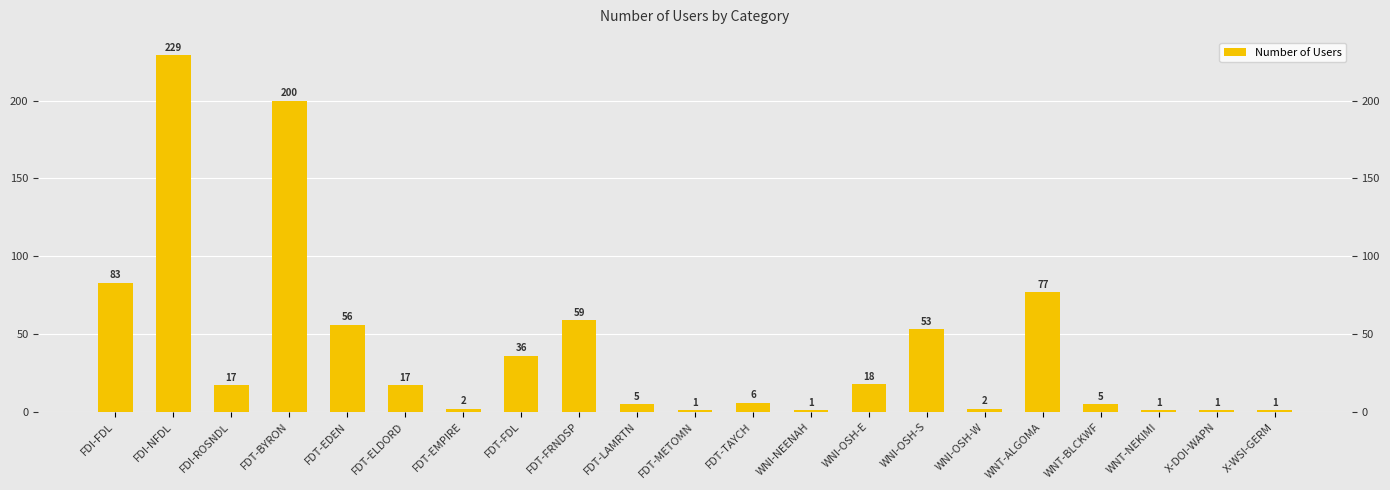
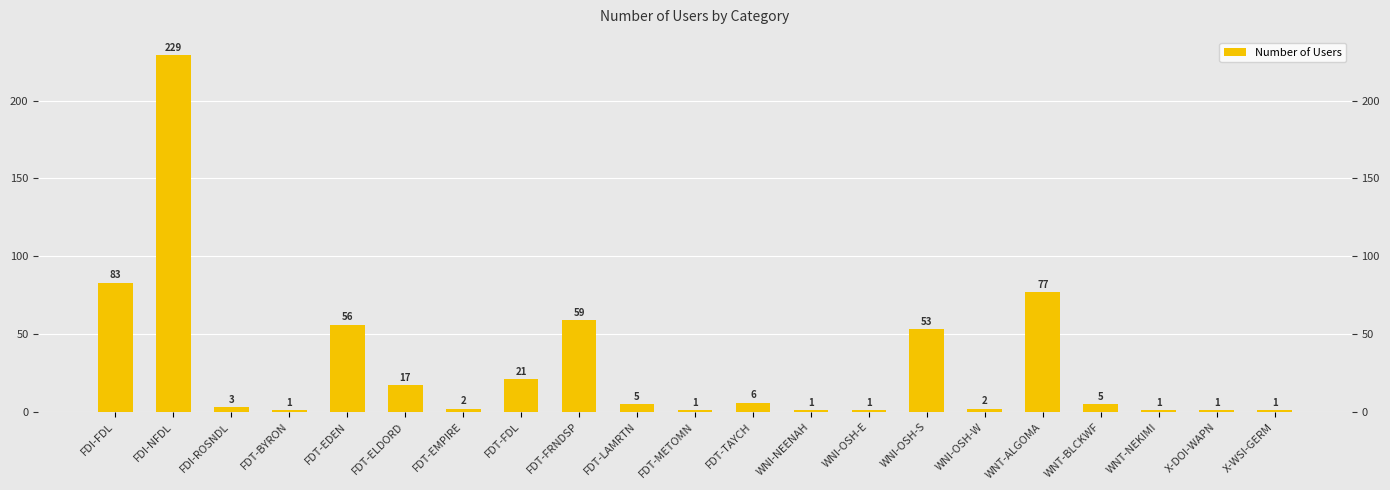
FDI-ROSNDL: 17 -> 3
FDT-BYRON: 200 -> 1
FDT-FDL: 36 -> 21
WNI-OSH-E: 18 -> 1
